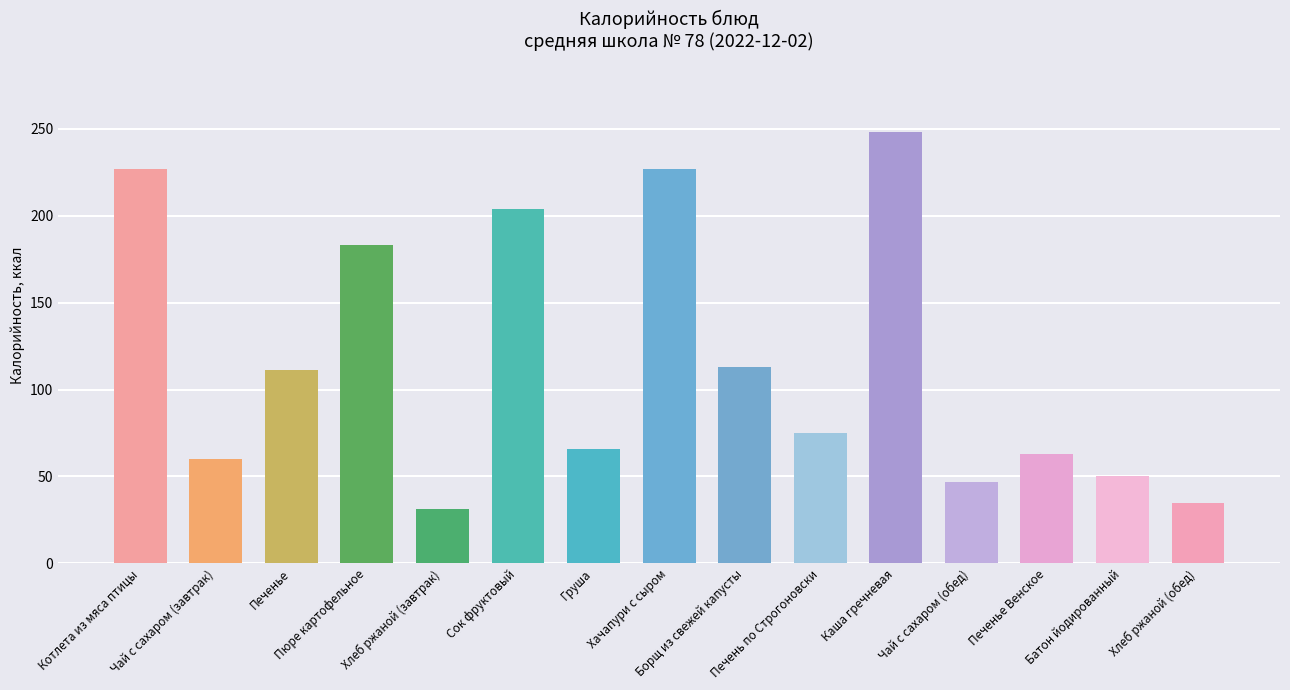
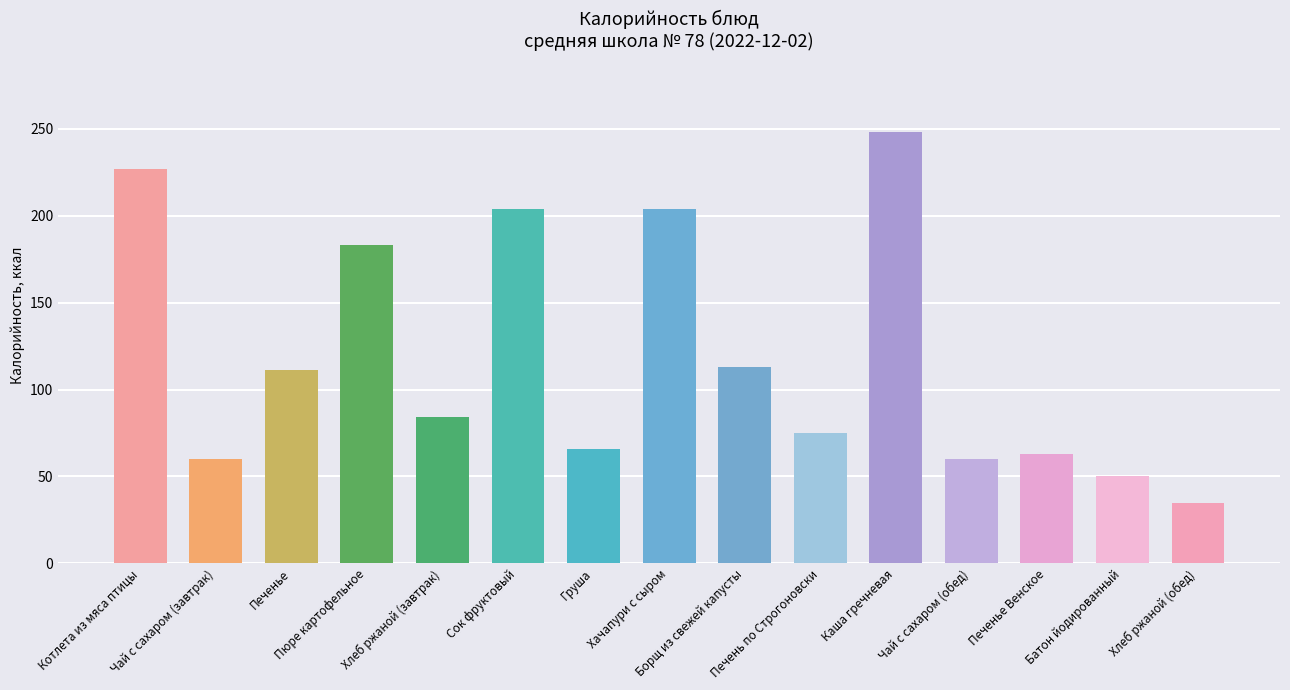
Хлеб ржаной (завтрак): 31 -> 84
Хачапури с сыром: 227 -> 204
Чай с сахаром (обед): 47 -> 60
